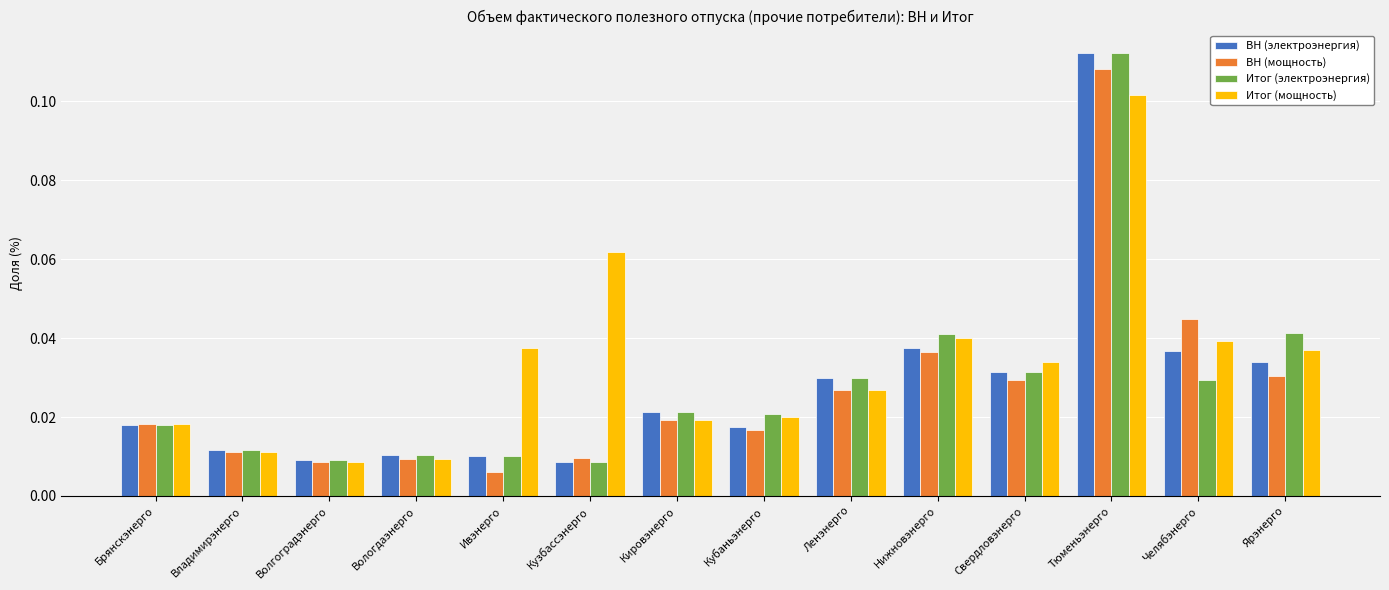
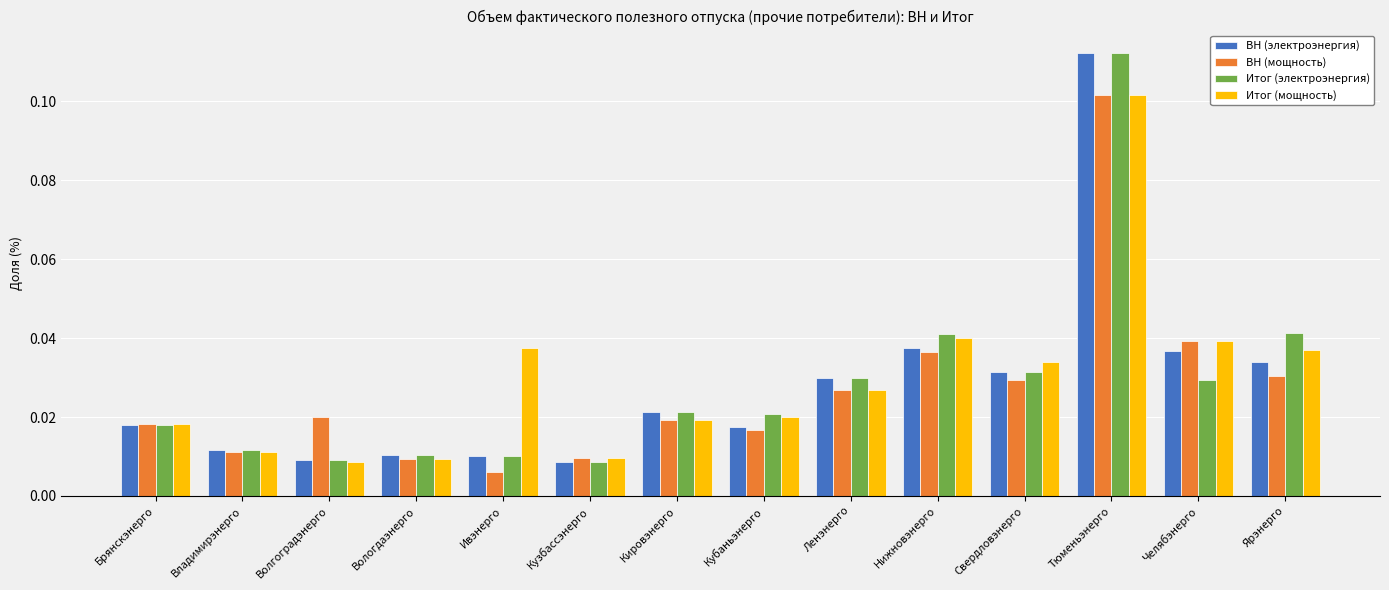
ВН (мощность), Волгоградэнерго: 0.009 -> 0.020
Итог (мощность), Кузбассэнерго: 0.062 -> 0.010
ВН (мощность), Тюменьэнерго: 0.108 -> 0.102
ВН (мощность), Челябэнерго: 0.045 -> 0.039
